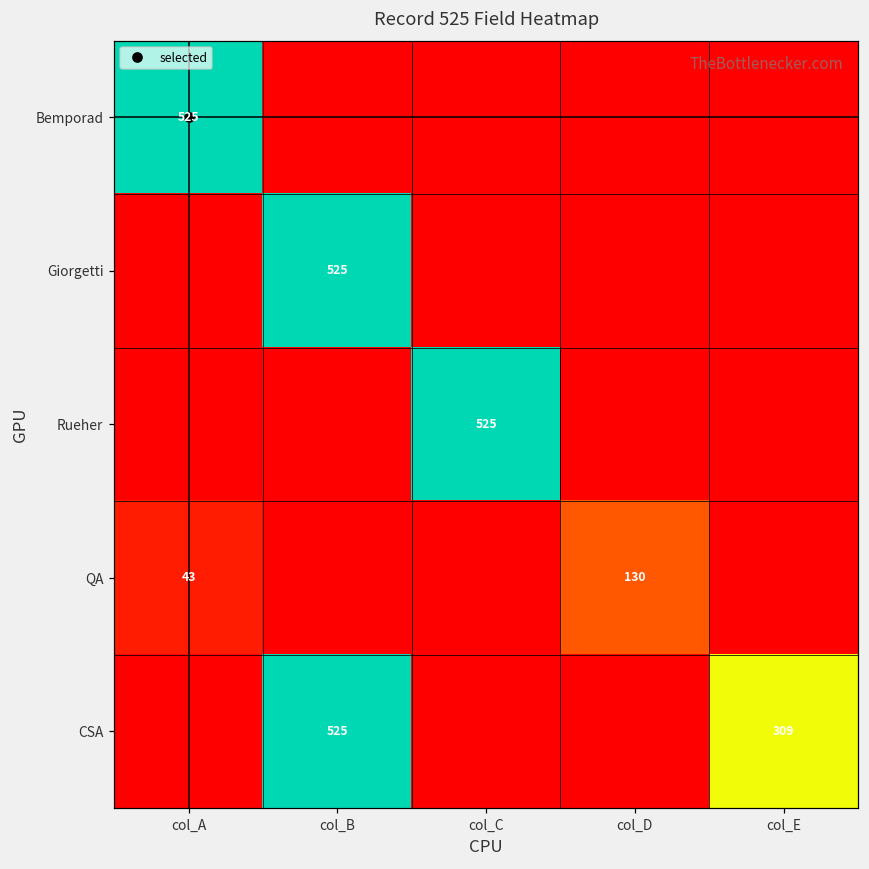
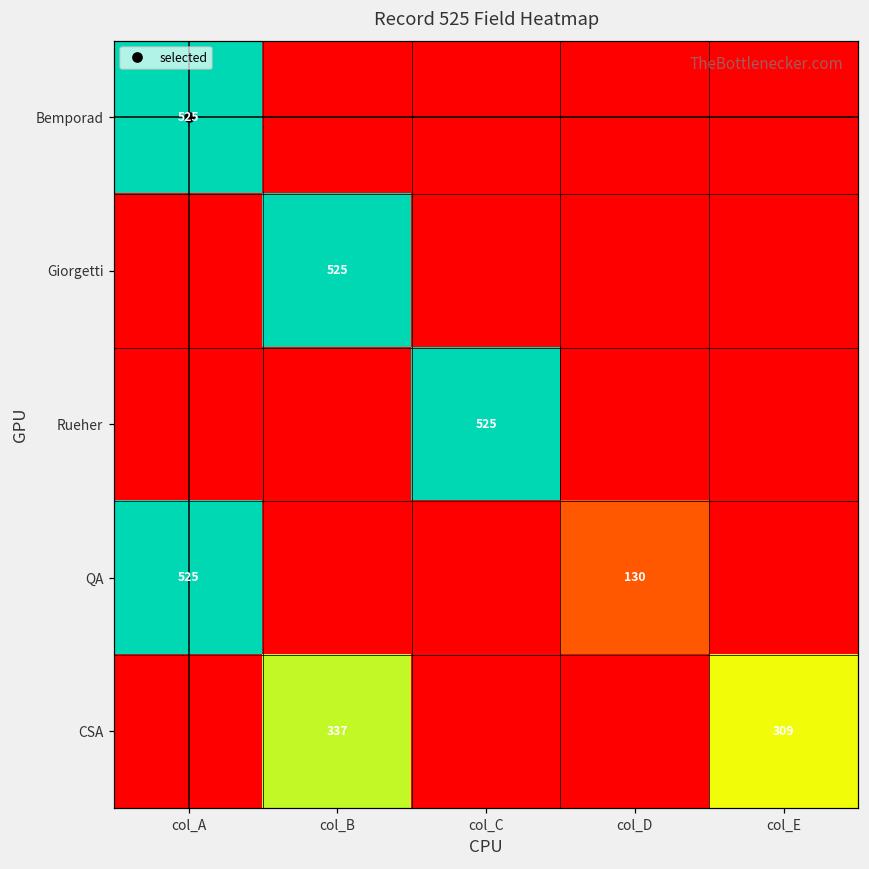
QA, col_A: 43 -> 525
CSA, col_B: 525 -> 337
